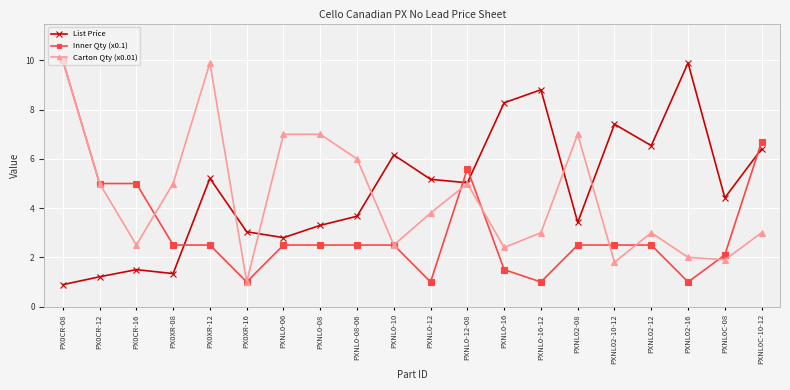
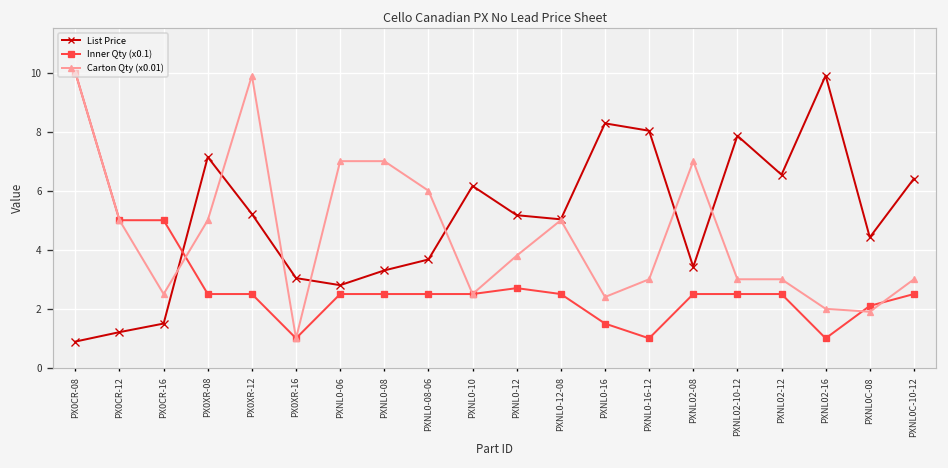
List Price, PX0XR-08: 1.3 -> 7.1
Inner Qty (x0.1), PXNL0-12: 1.0 -> 2.7
Inner Qty (x0.1), PXNL0-12-08: 5.6 -> 2.5
List Price, PXNL0-16-12: 8.8 -> 8.0
List Price, PXNL02-10-12: 7.4 -> 7.9
Carton Qty (x0.01), PXNL02-10-12: 1.8 -> 3.0
Inner Qty (x0.1), PXNL0C-10-12: 6.7 -> 2.5
